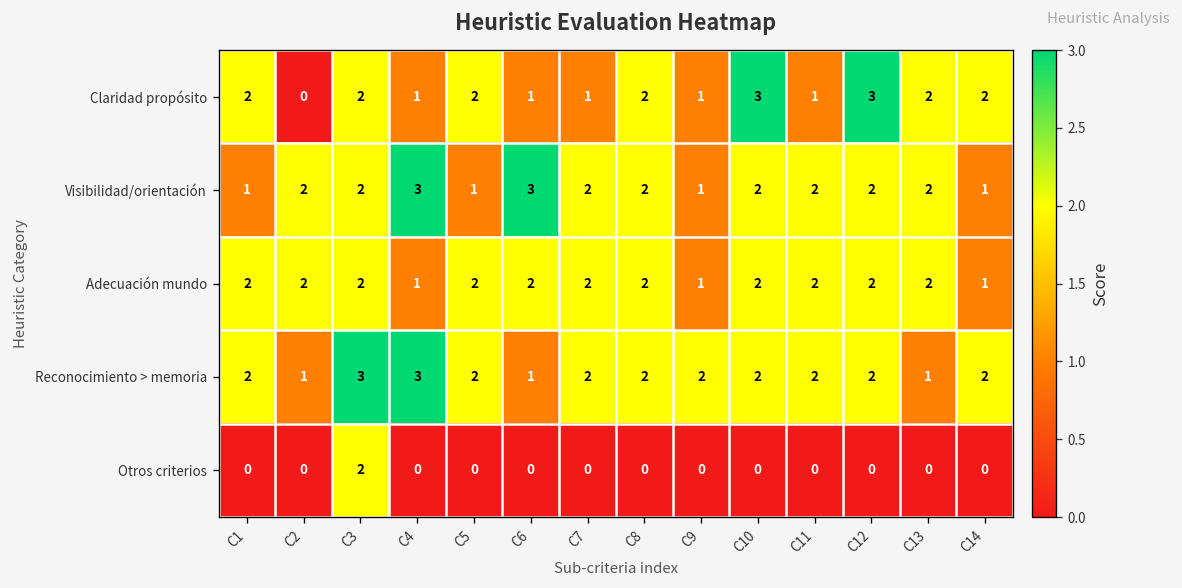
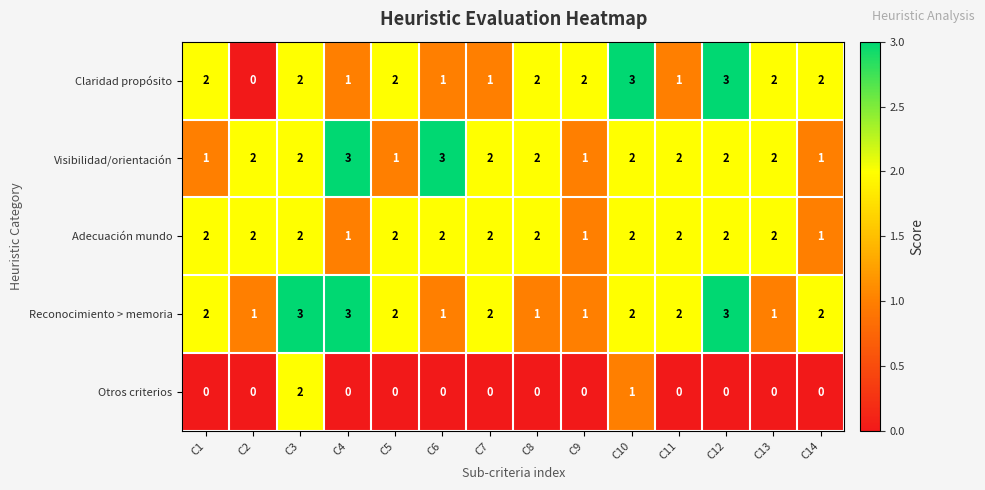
Claridad propósito, C9: 1 -> 2
Reconocimiento > memoria, C8: 2 -> 1
Reconocimiento > memoria, C9: 2 -> 1
Reconocimiento > memoria, C12: 2 -> 3
Otros criterios, C10: 0 -> 1
